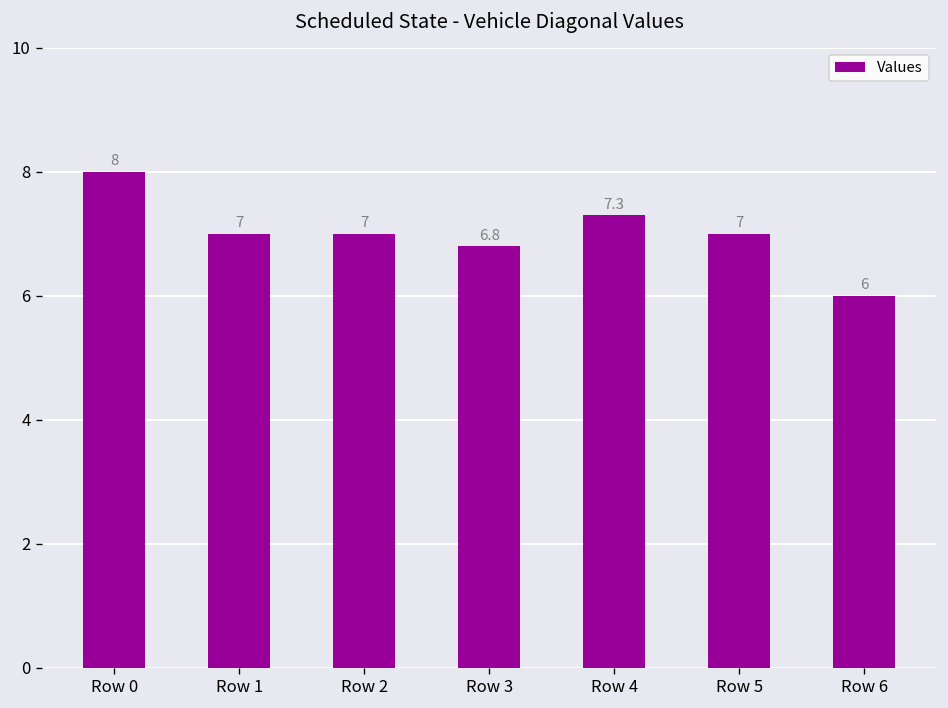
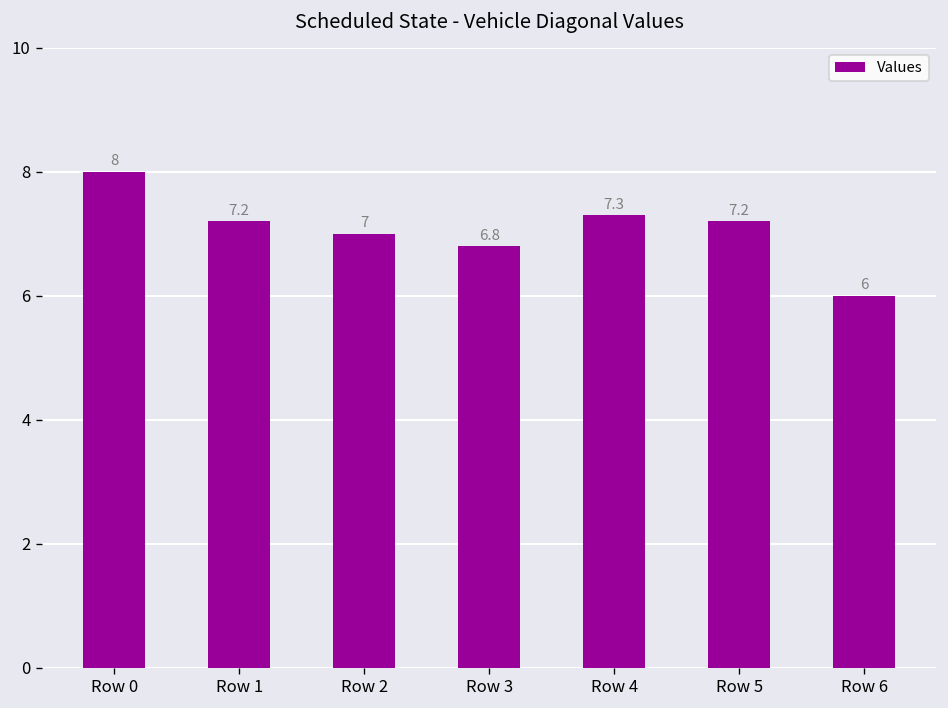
Row 1: 7 -> 7.2
Row 5: 7 -> 7.2
